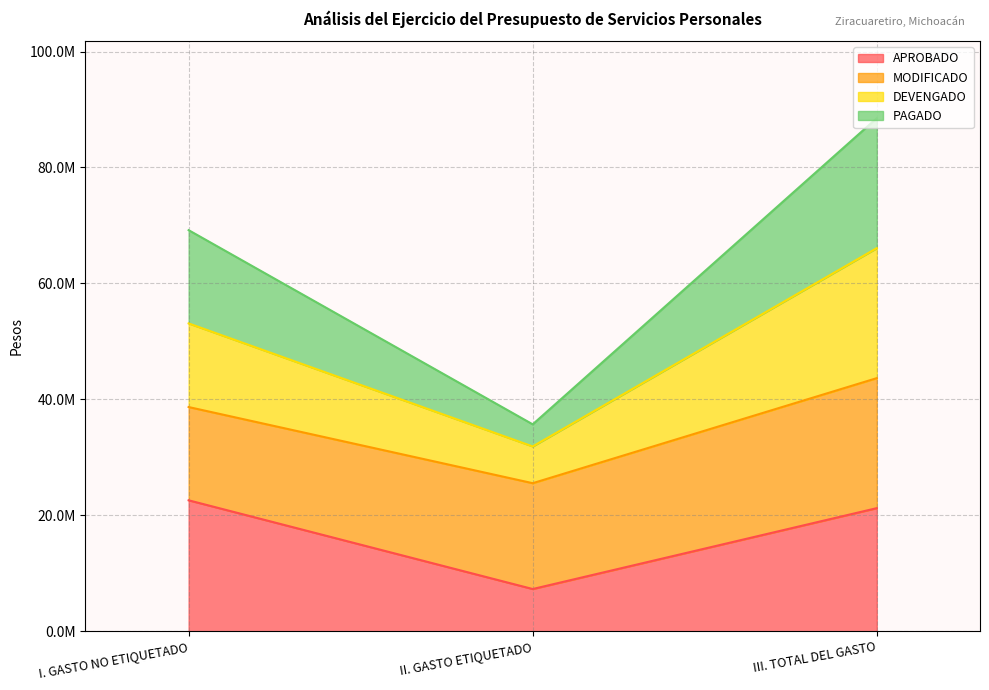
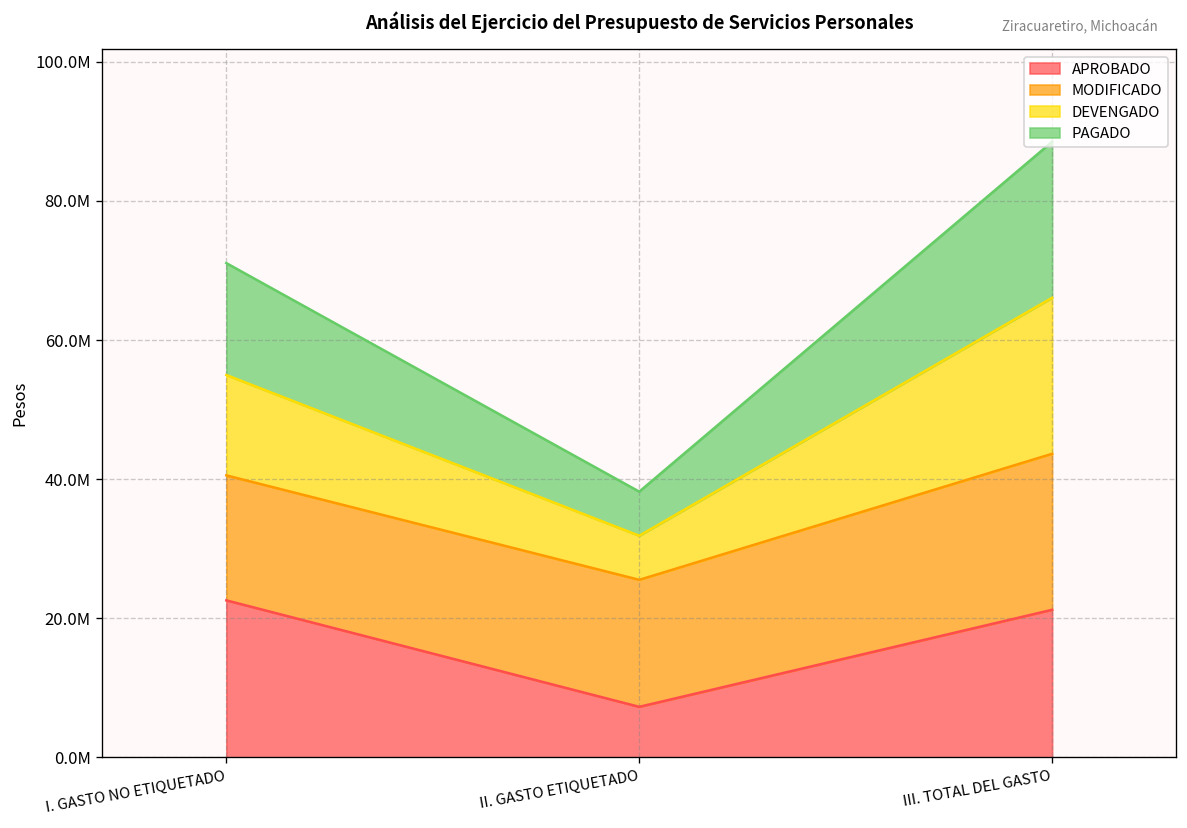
MODIFICADO, I. GASTO NO ETIQUETADO: 16000000 -> 18000000
PAGADO, II. GASTO ETIQUETADO: 4000000 -> 6000000
